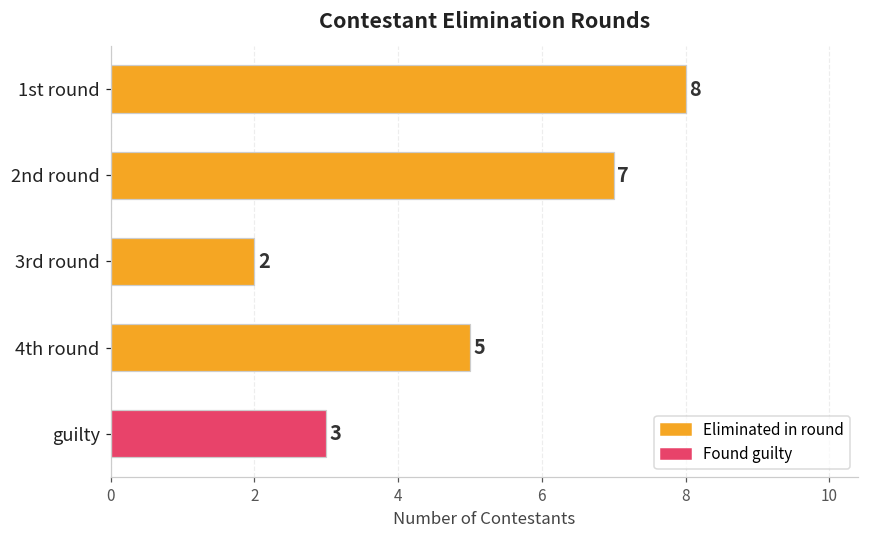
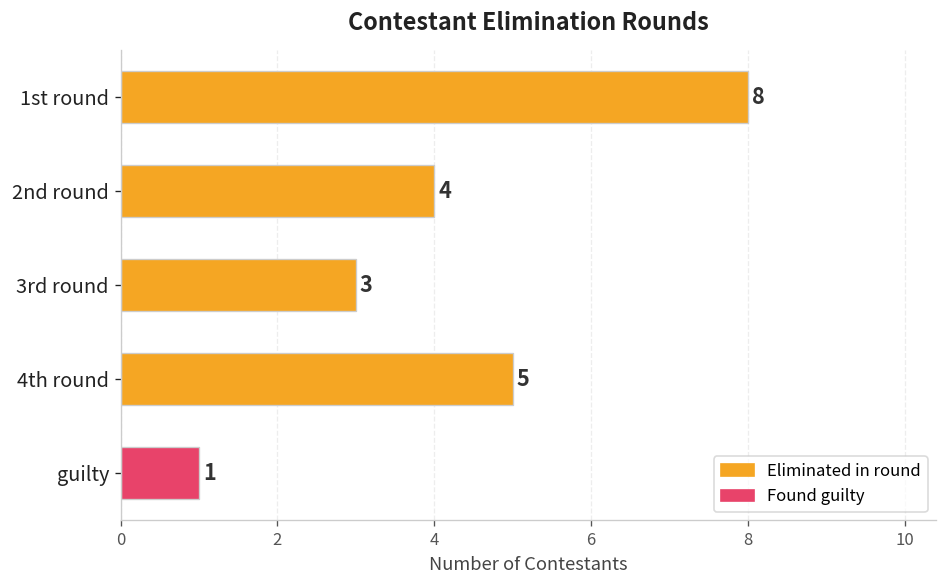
2nd round: 7 -> 4
3rd round: 2 -> 3
guilty: 3 -> 1
